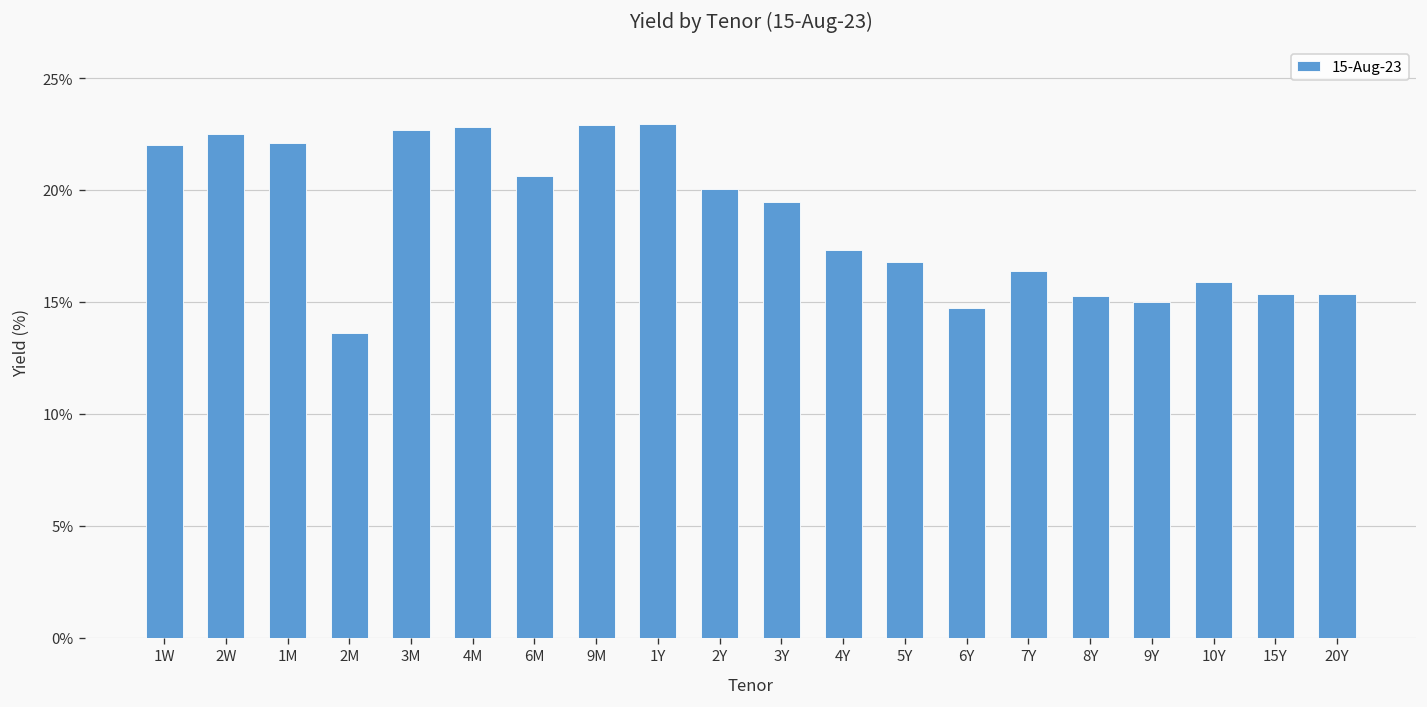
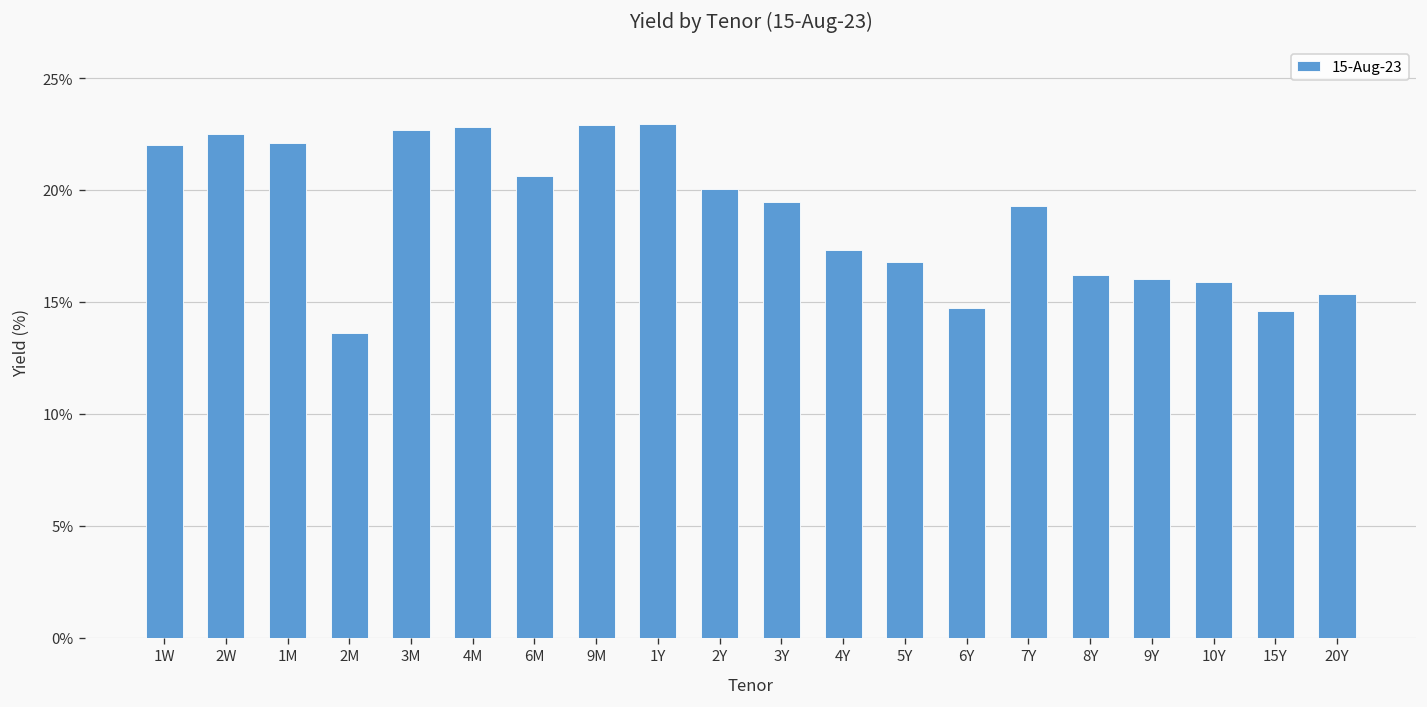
7Y: 16.4% -> 19.3%
8Y: 15.3% -> 16.2%
9Y: 15% -> 16%
15Y: 15.4% -> 14.6%
